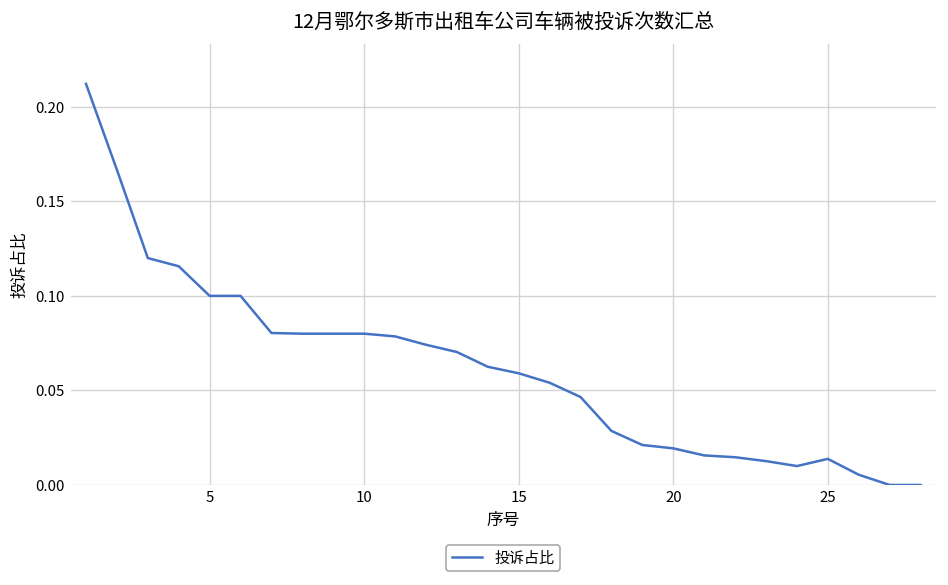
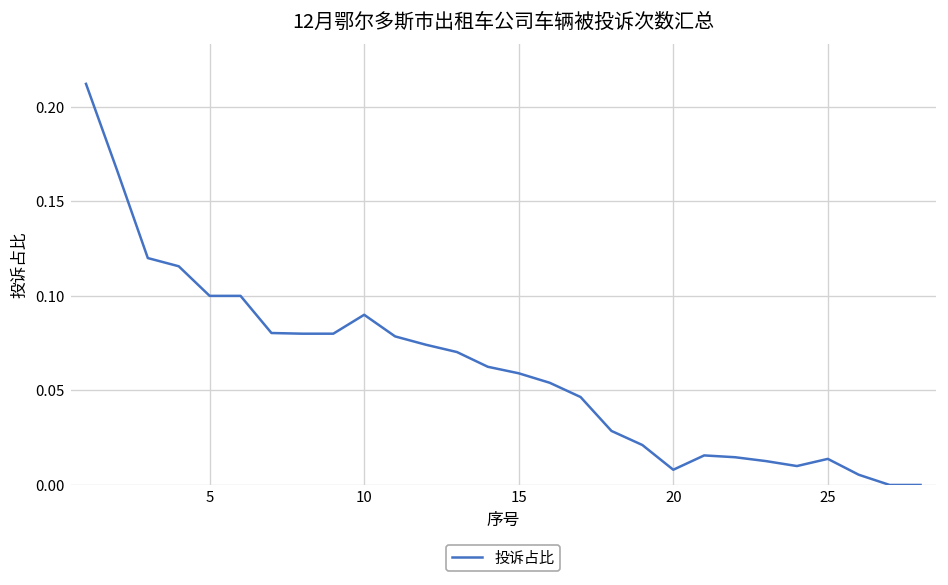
10: 0.08 -> 0.09
20: 0.019 -> 0.008
